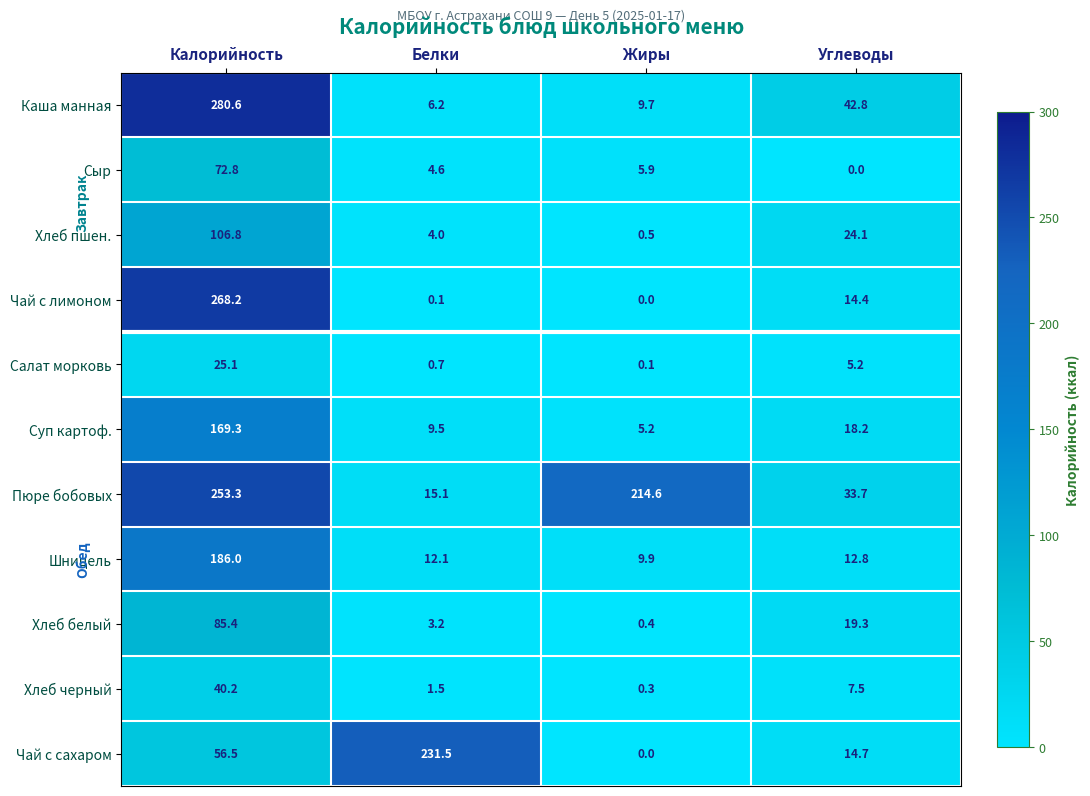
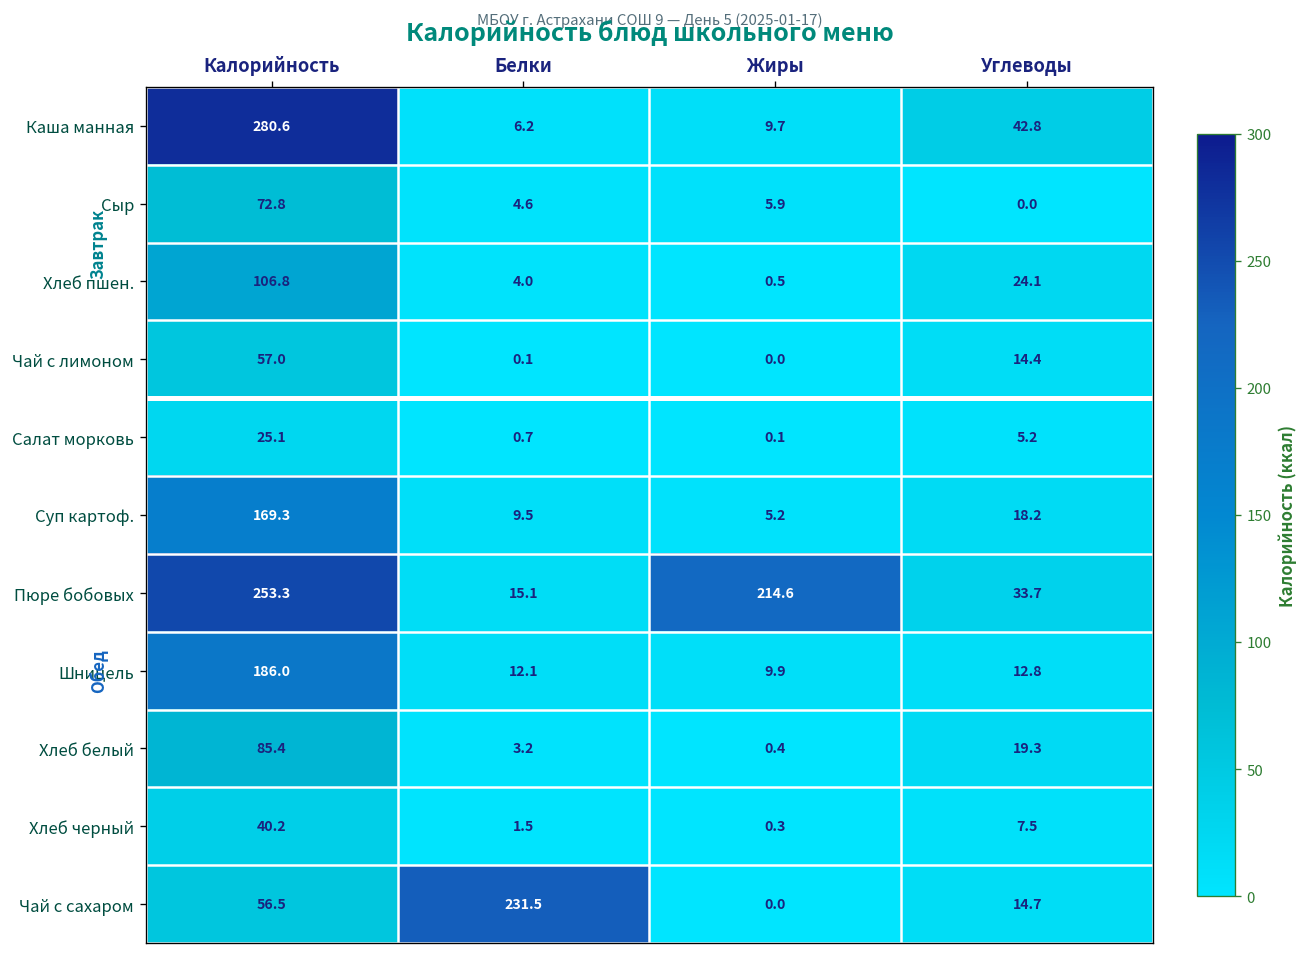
Чай с лимоном, Калорийность: 268.2 -> 57.0
